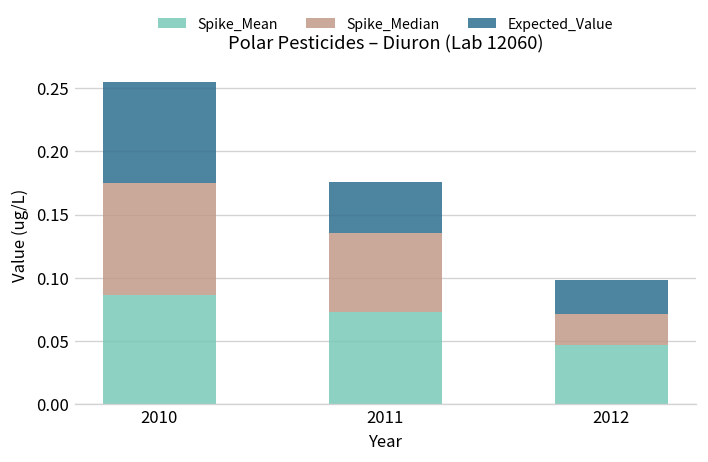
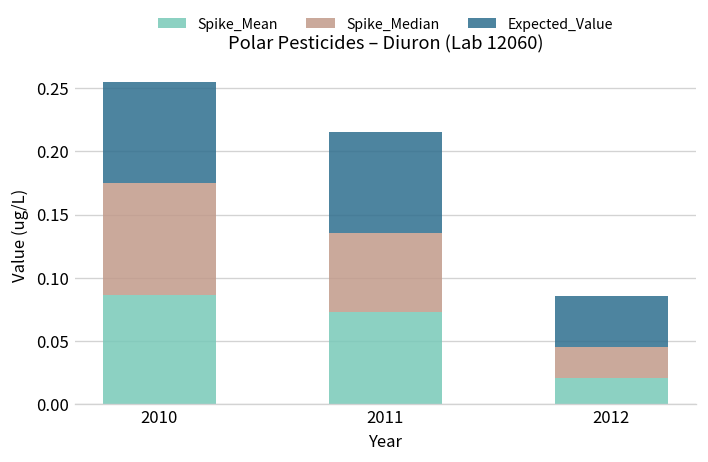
Expected_Value, 2011: 0.04 -> 0.08
Spike_Mean, 2012: 0.047 -> 0.020
Expected_Value, 2012: 0.027 -> 0.040
